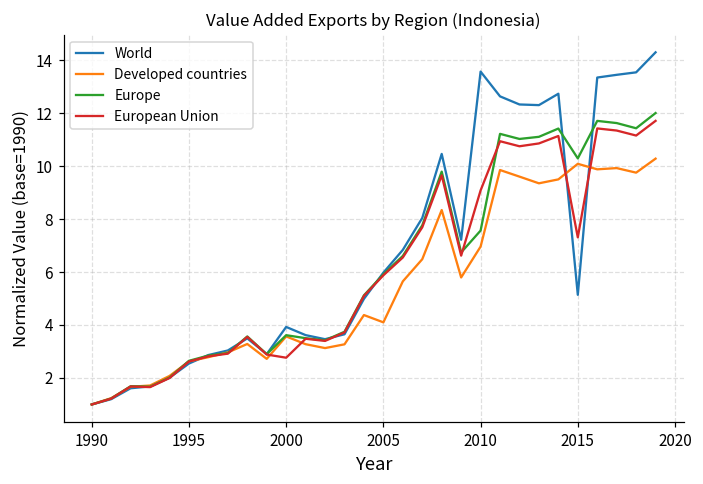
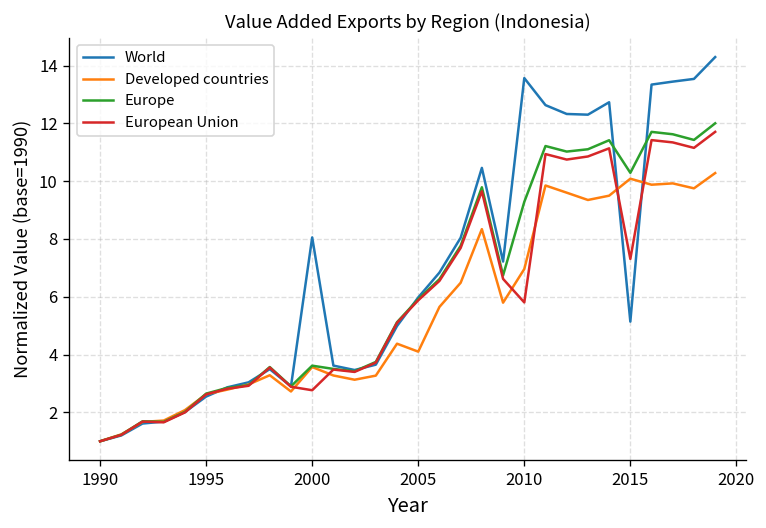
World, 2000: 3.9 -> 8.1
Europe, 2010: 7.6 -> 9.3
European Union, 2010: 9.1 -> 5.8
